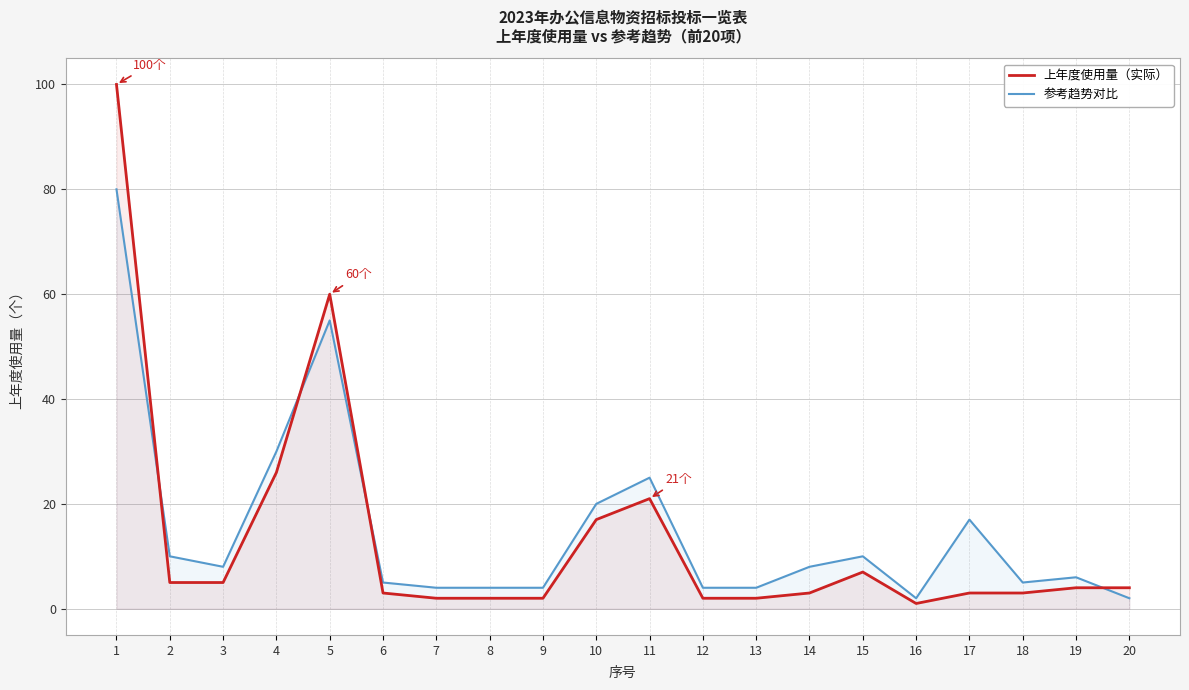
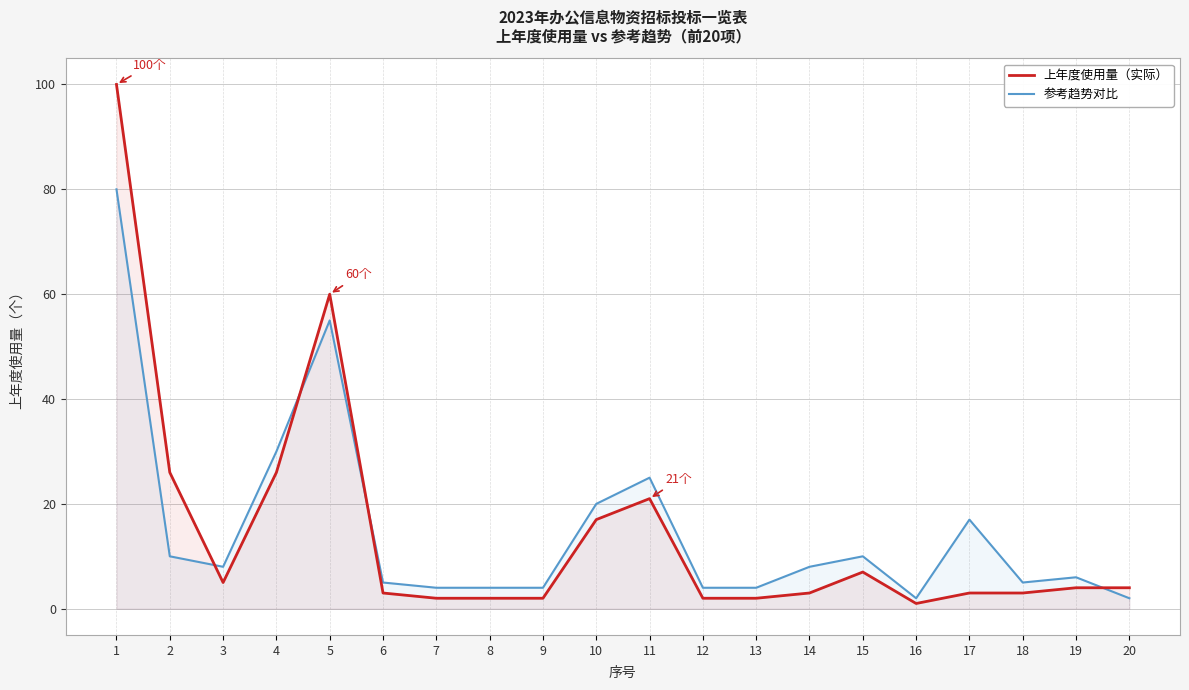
上年度使用量（实际）, 2: 5 -> 26
